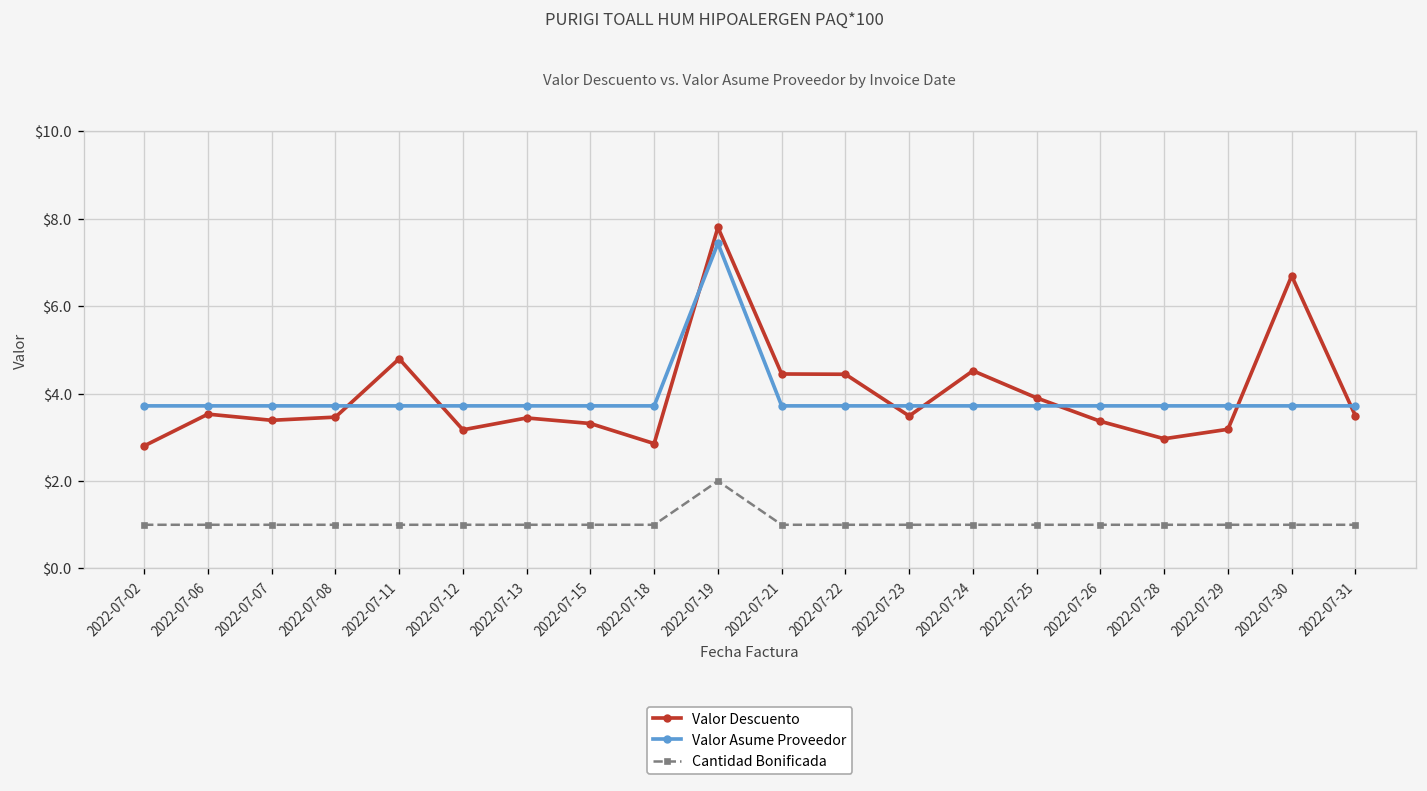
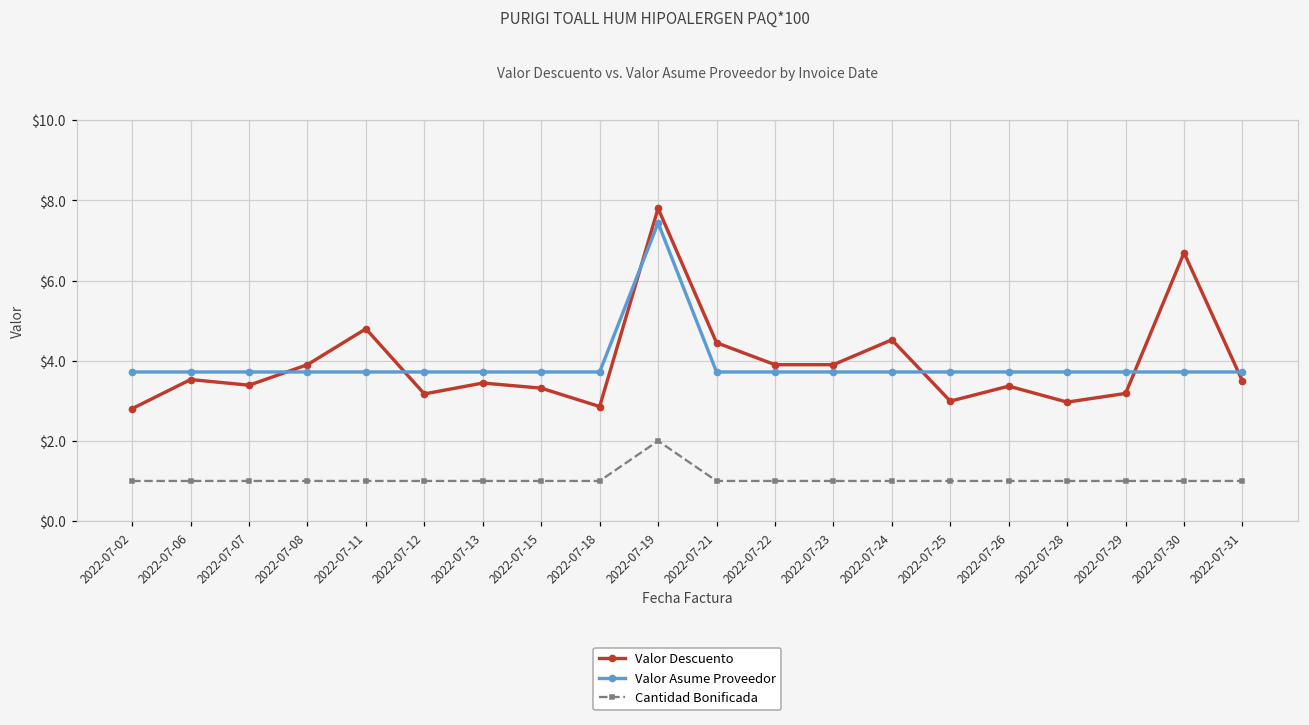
Valor Descuento, 2022-07-08: $3.5 -> $3.9
Valor Descuento, 2022-07-22: $4.4 -> $3.9
Valor Descuento, 2022-07-23: $3.5 -> $3.9
Valor Descuento, 2022-07-25: $3.9 -> $3.0
